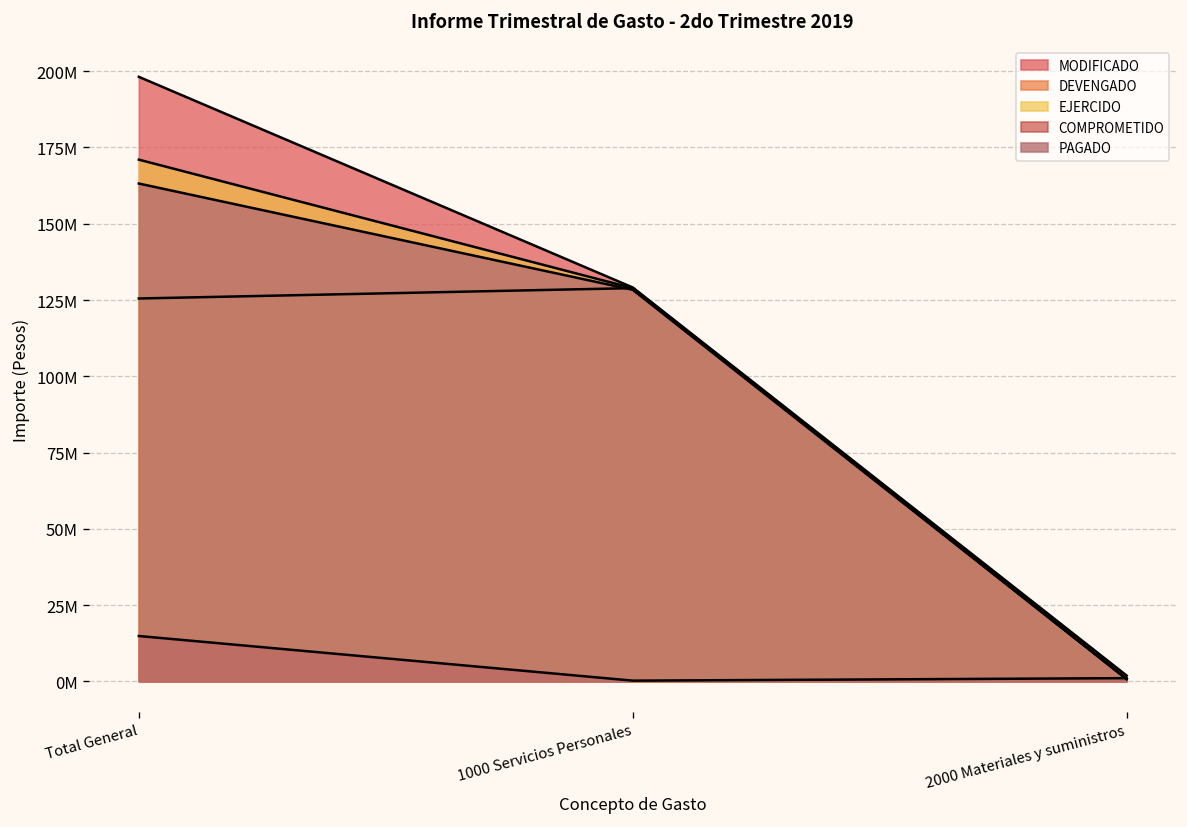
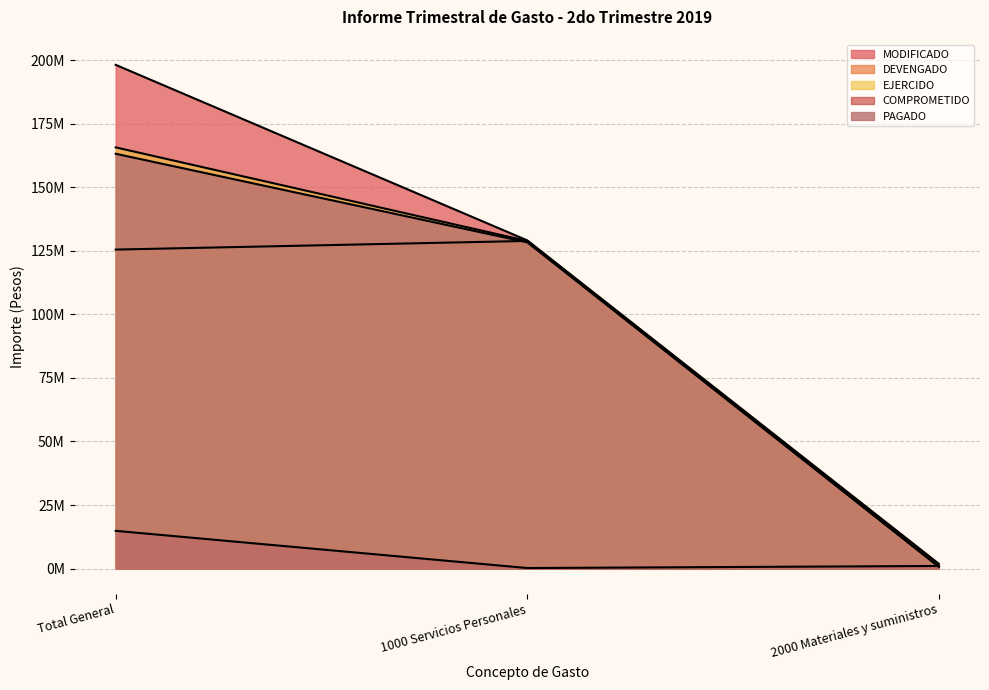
EJERCIDO, Total General: 171000000 -> 166000000
